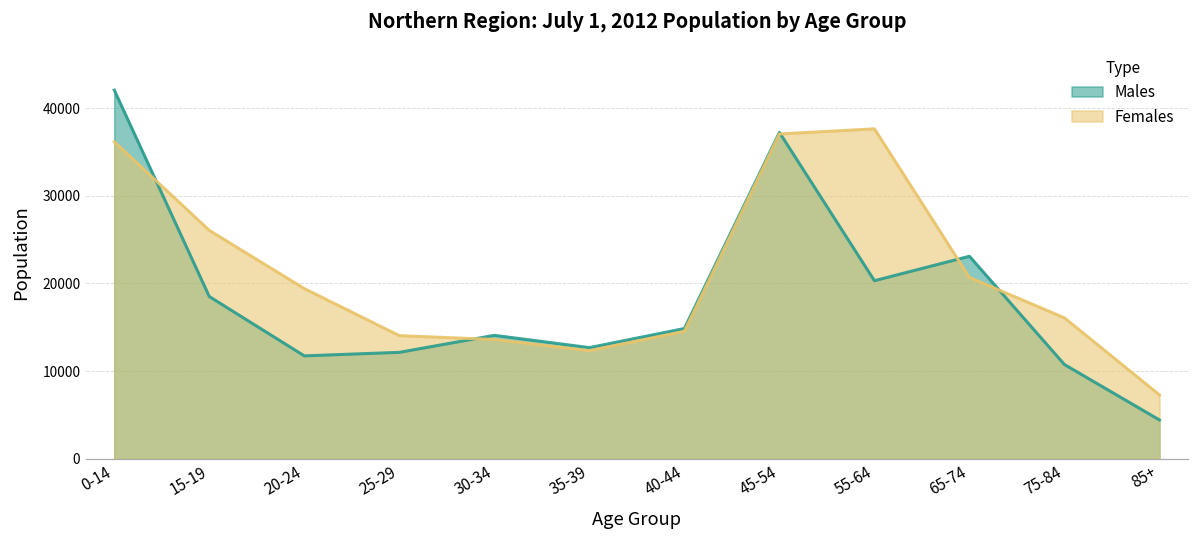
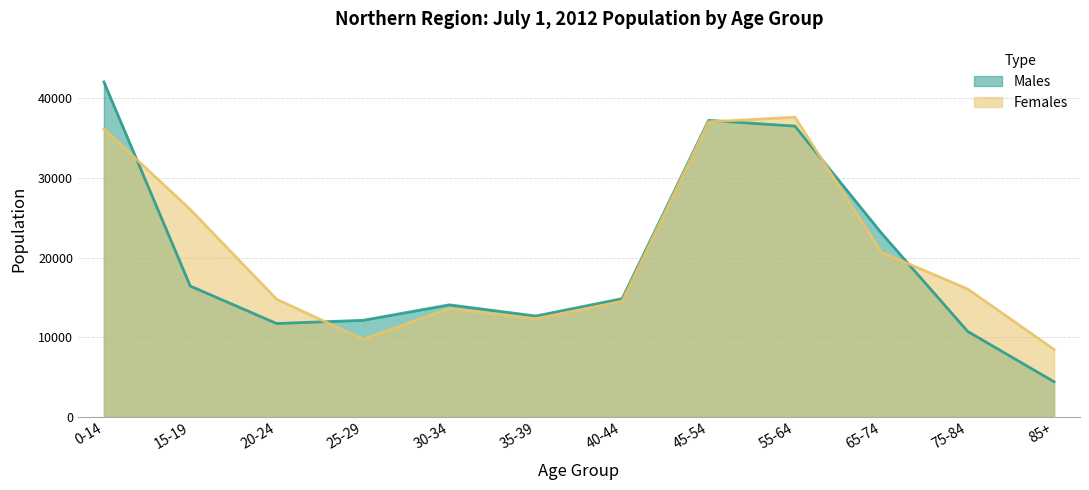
Males, 15-19: 19000 -> 16000
Females, 20-24: 19000 -> 15000
Females, 25-29: 14000 -> 10000
Males, 55-64: 20000 -> 37000
Females, 85+: 7000 -> 8000
